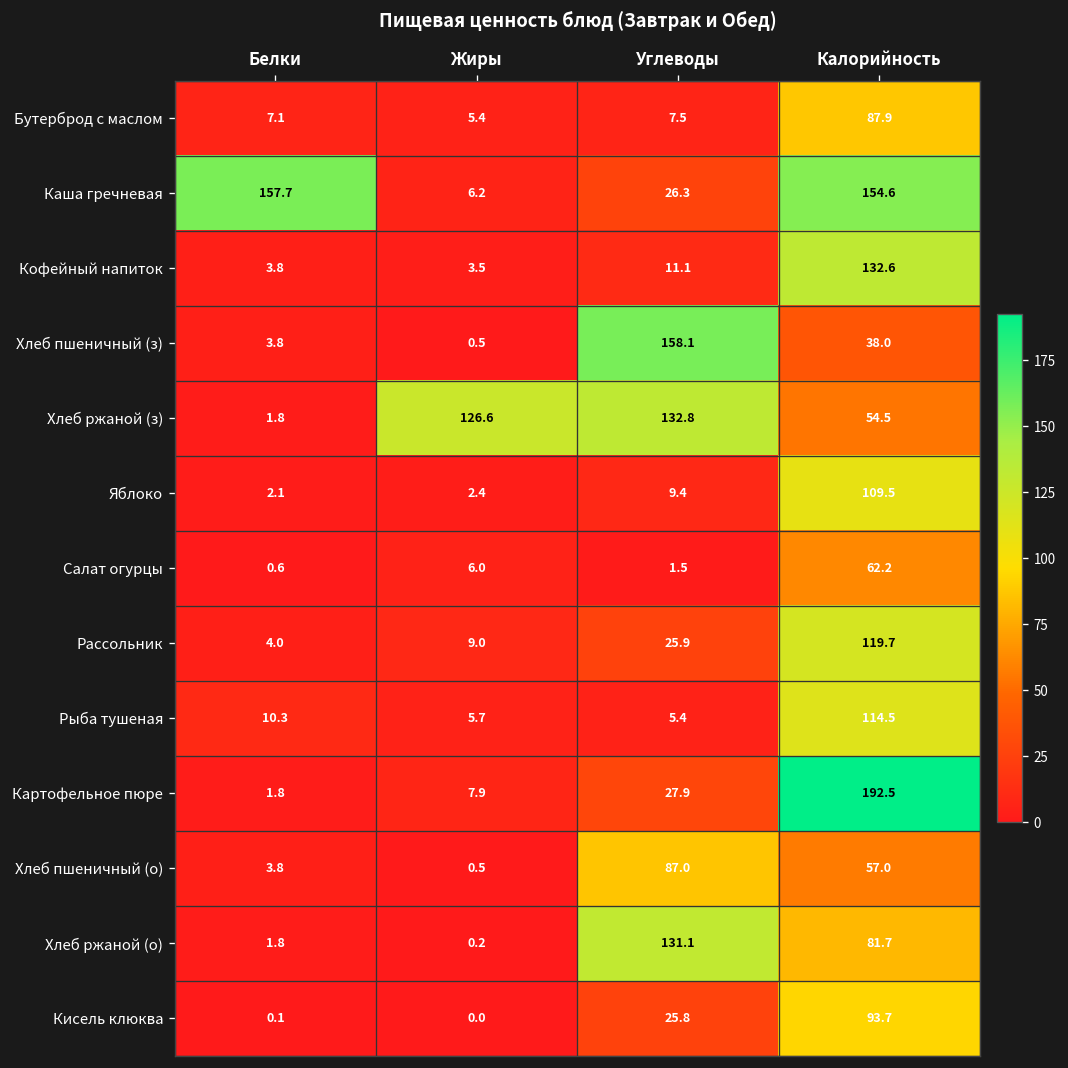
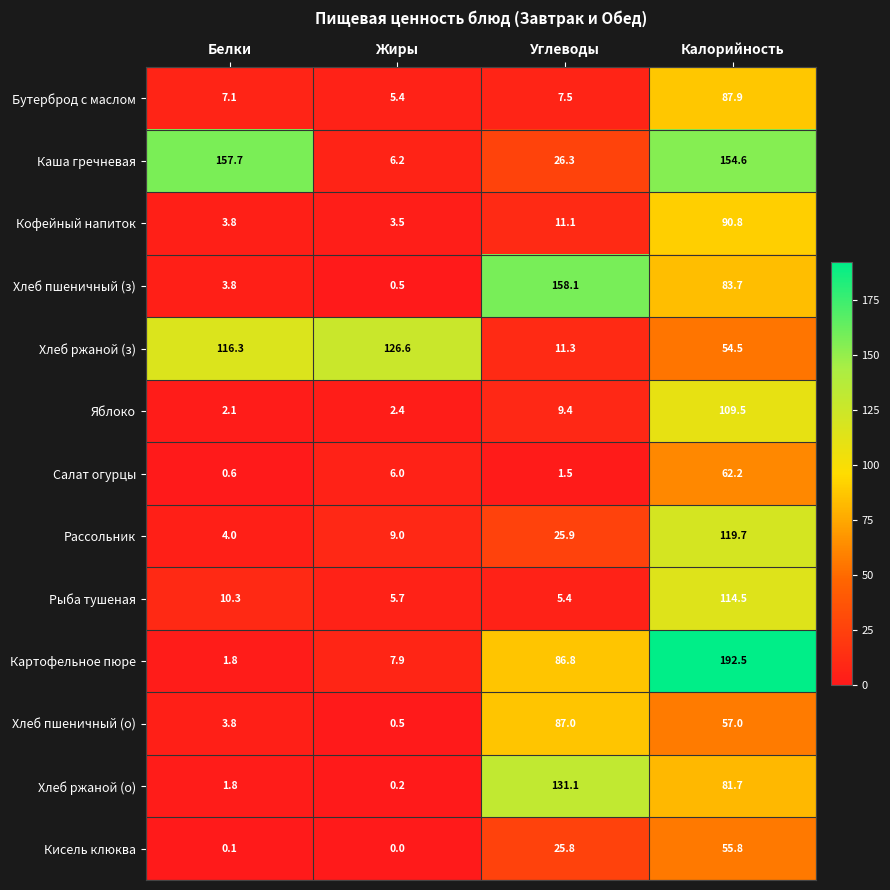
Кофейный напиток, Калорийность: 132.6 -> 90.8
Хлеб пшеничный (з), Калорийность: 38.0 -> 83.7
Хлеб ржаной (з), Белки: 1.8 -> 116.3
Хлеб ржаной (з), Углеводы: 132.8 -> 11.3
Картофельное пюре, Углеводы: 27.9 -> 86.8
Кисель клюква, Калорийность: 93.7 -> 55.8
